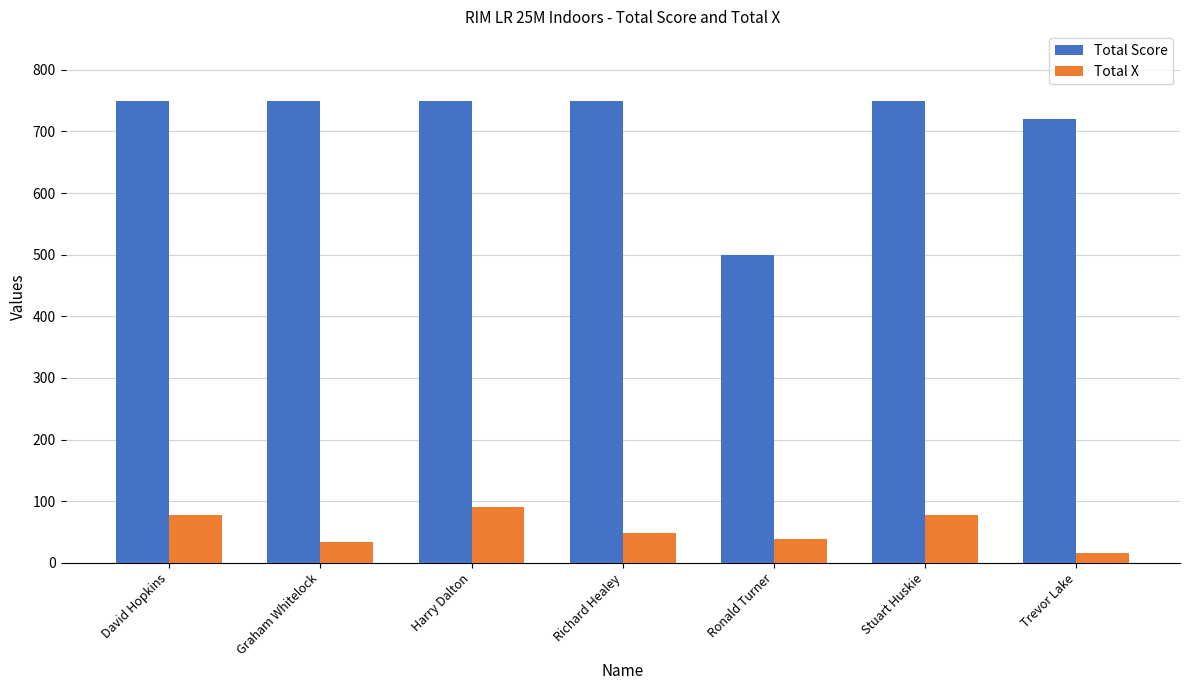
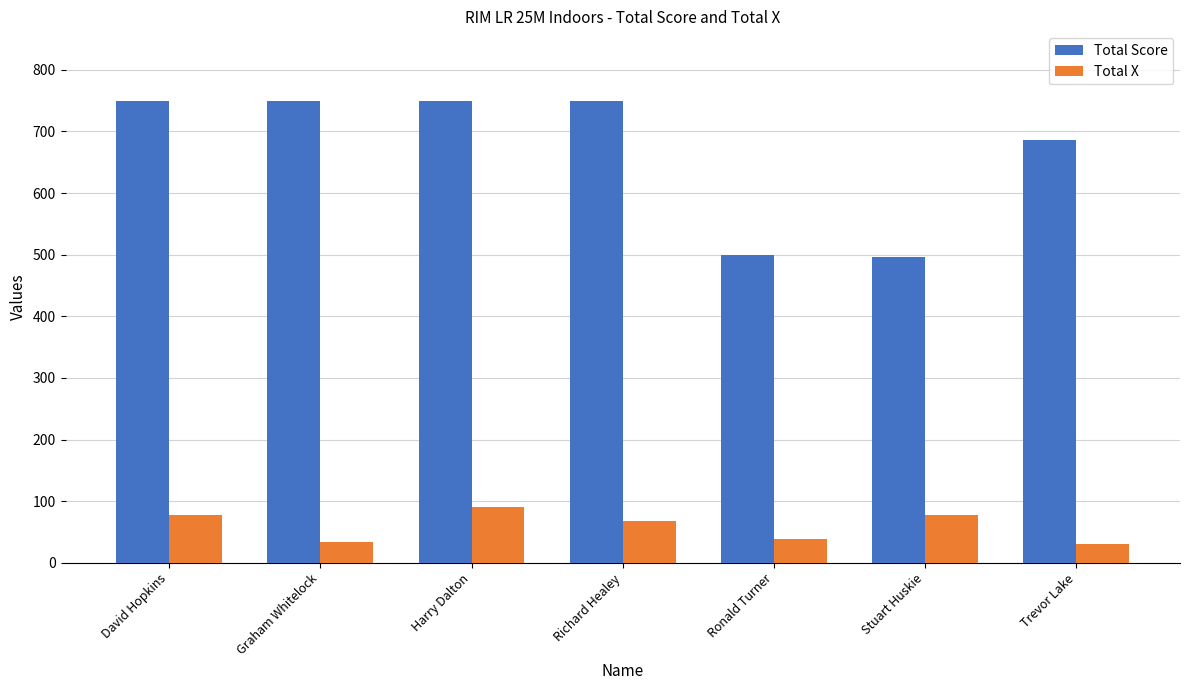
Total X, Richard Healey: 50 -> 70
Total Score, Stuart Huskie: 750 -> 500
Total Score, Trevor Lake: 720 -> 690
Total X, Trevor Lake: 20 -> 30
